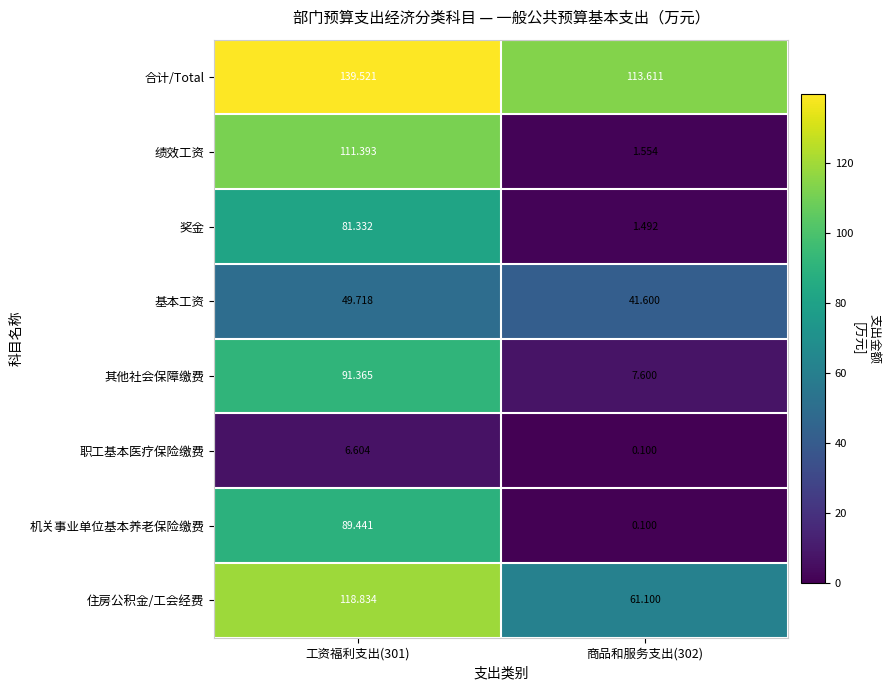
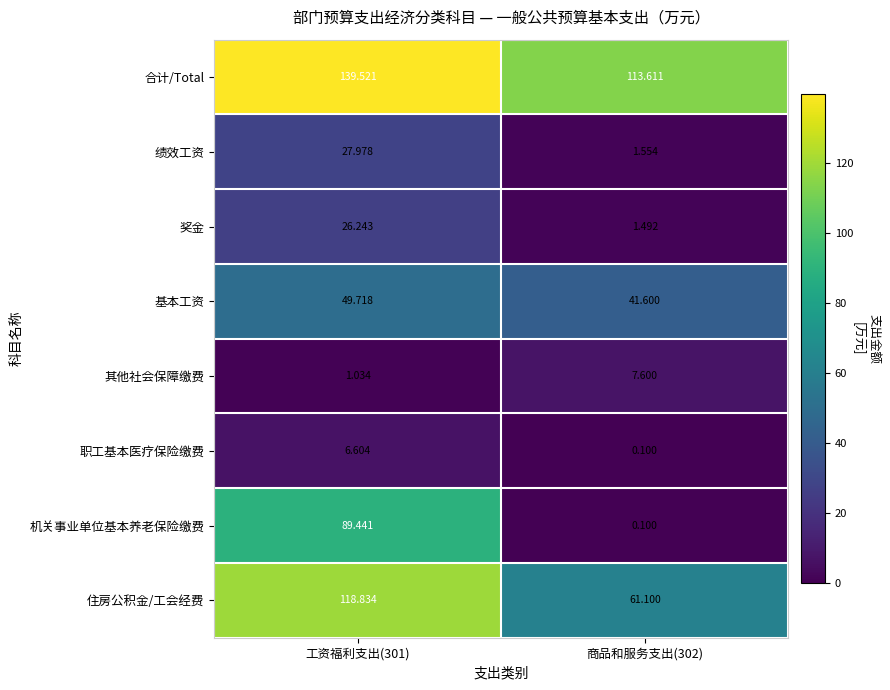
绩效工资, 工资福利支出(301): 111.393 -> 27.978
奖金, 工资福利支出(301): 81.332 -> 26.243
其他社会保障缴费, 工资福利支出(301): 91.365 -> 1.034
